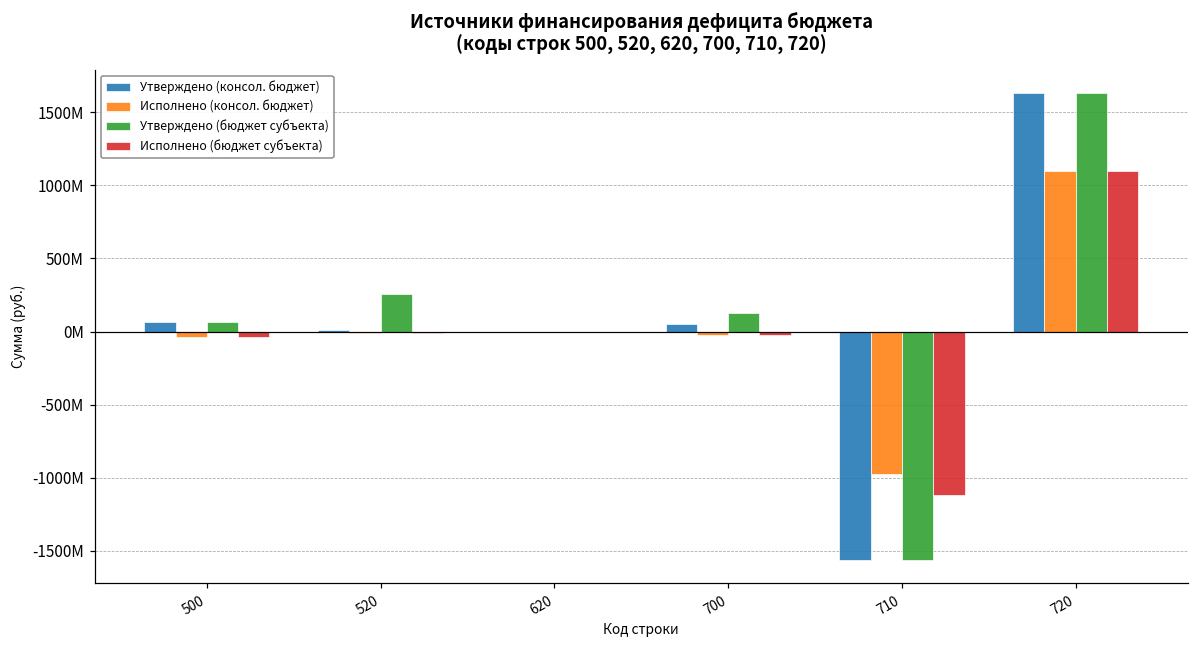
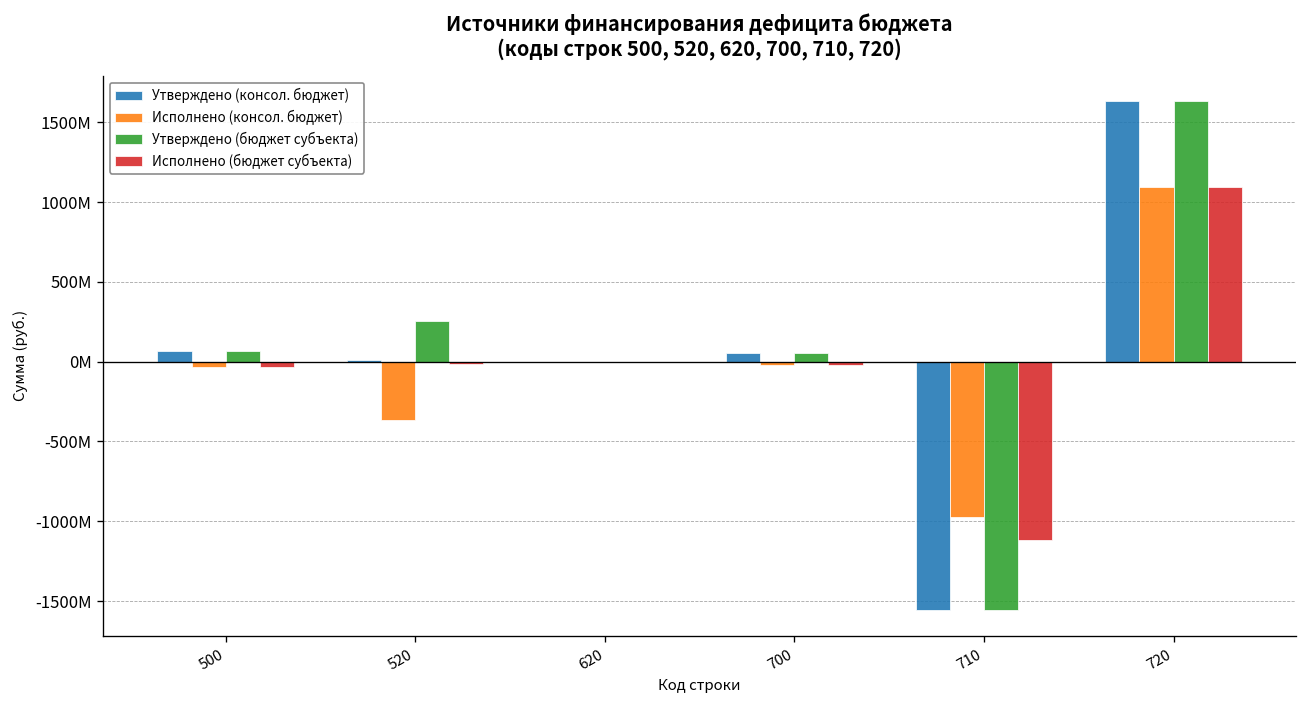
Исполнено (консол. бюджет), 520: -10000000 -> -370000000
Утверждено (бюджет субъекта), 700: 120000000 -> 50000000
